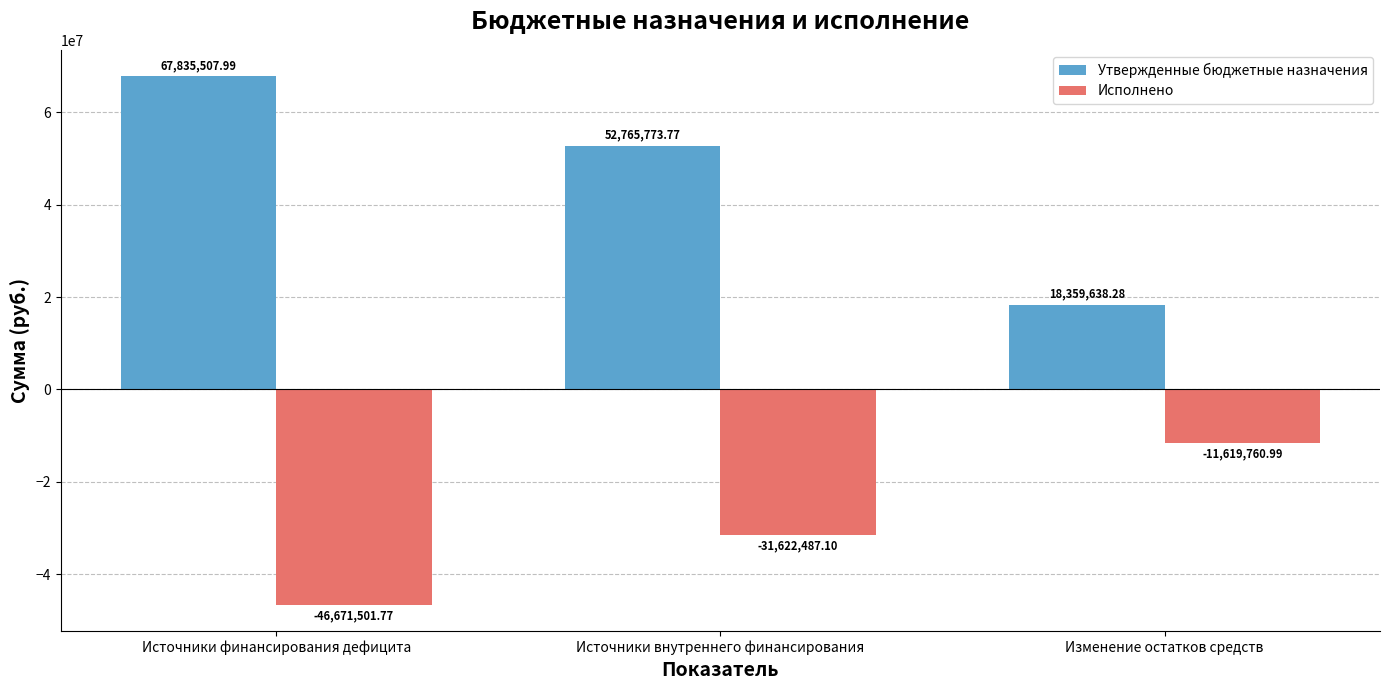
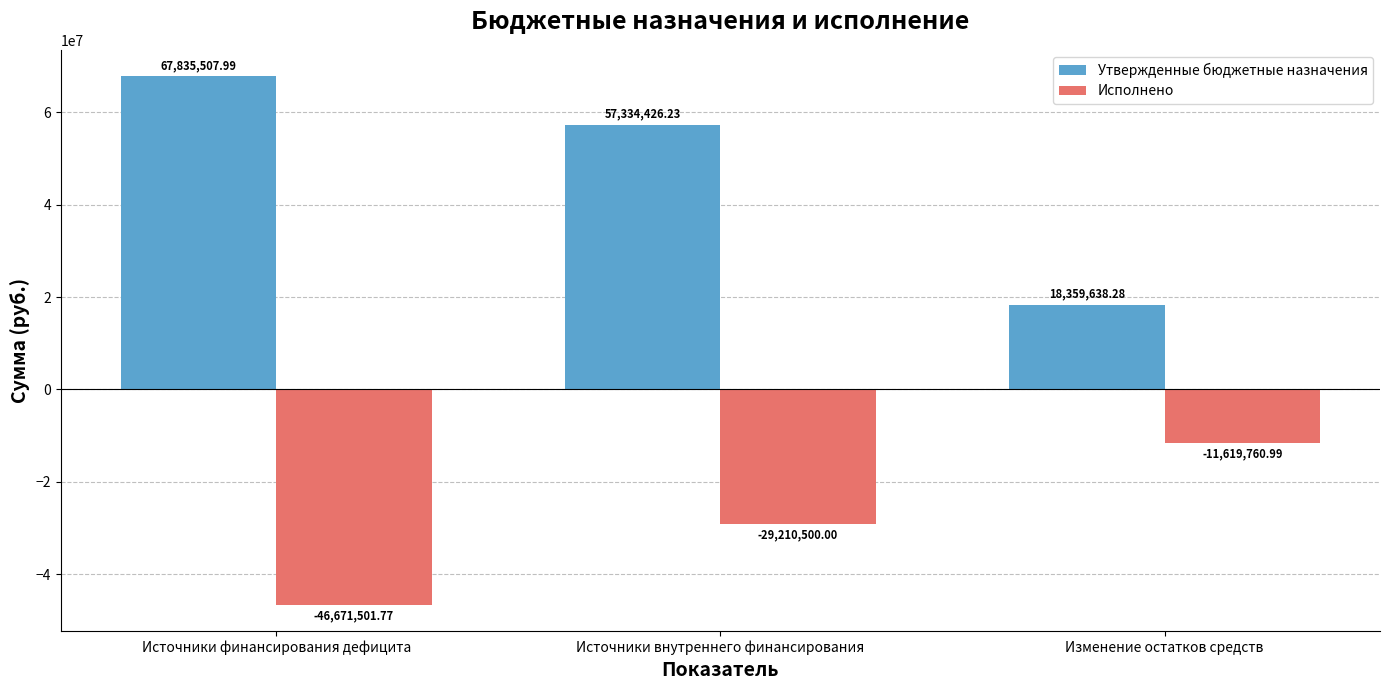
Утвержденные бюджетные назначения, Источники внутреннего финансирования: 52,765,773.77 -> 57,334,426.23
Исполнено, Источники внутреннего финансирования: -31,622,487.10 -> -29,210,500.00
